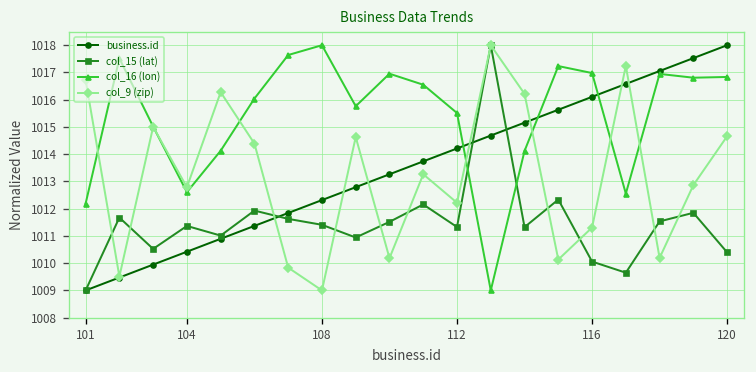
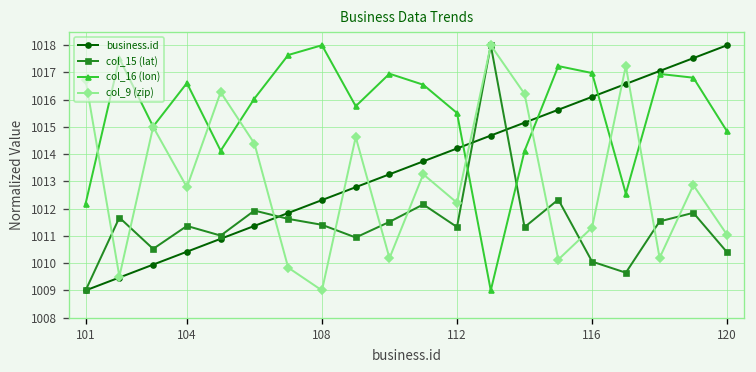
col_16 (lon), 104: 1012.6 -> 1016.6
col_16 (lon), 120: 1016.8 -> 1014.8
col_9 (zip), 120: 1014.7 -> 1011.0
